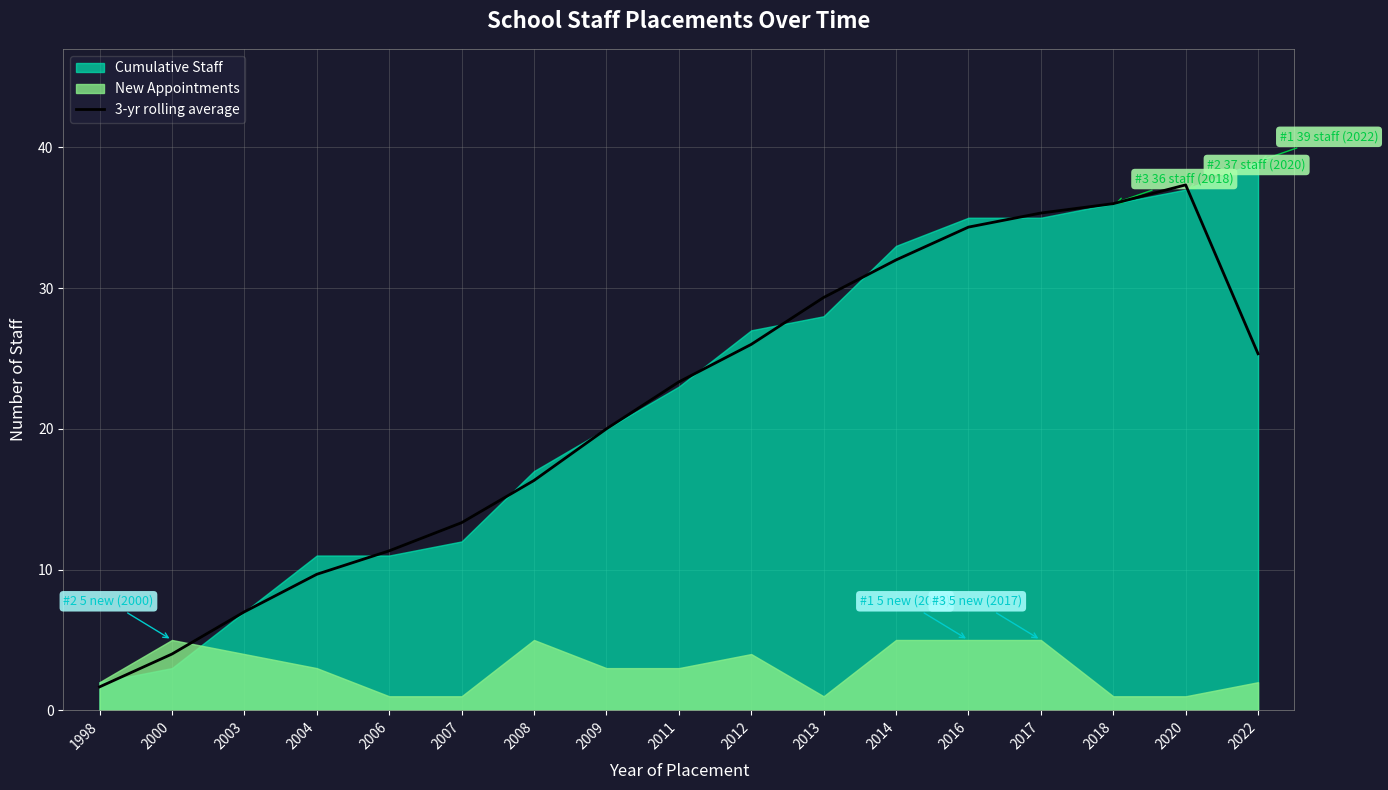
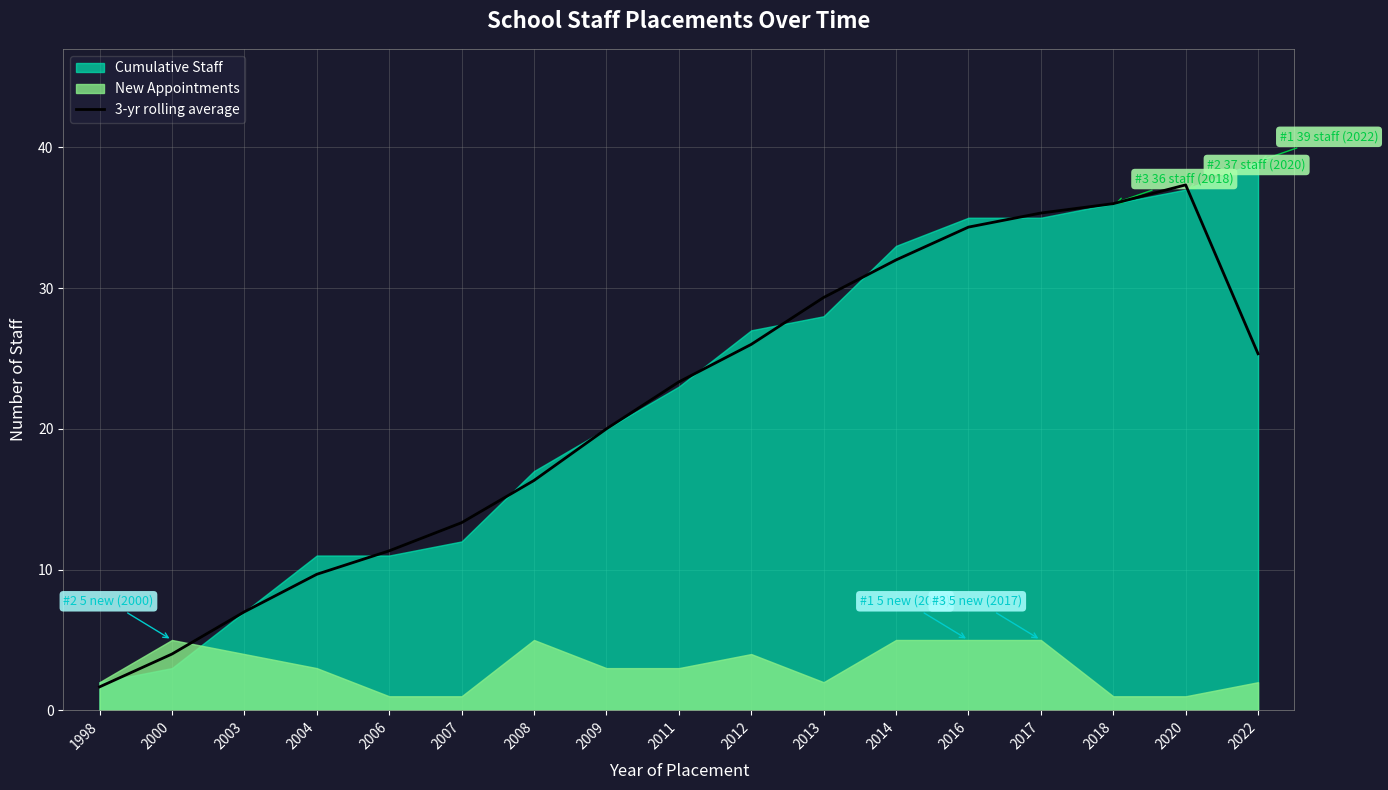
New Appointments, 2013: 1 -> 2
